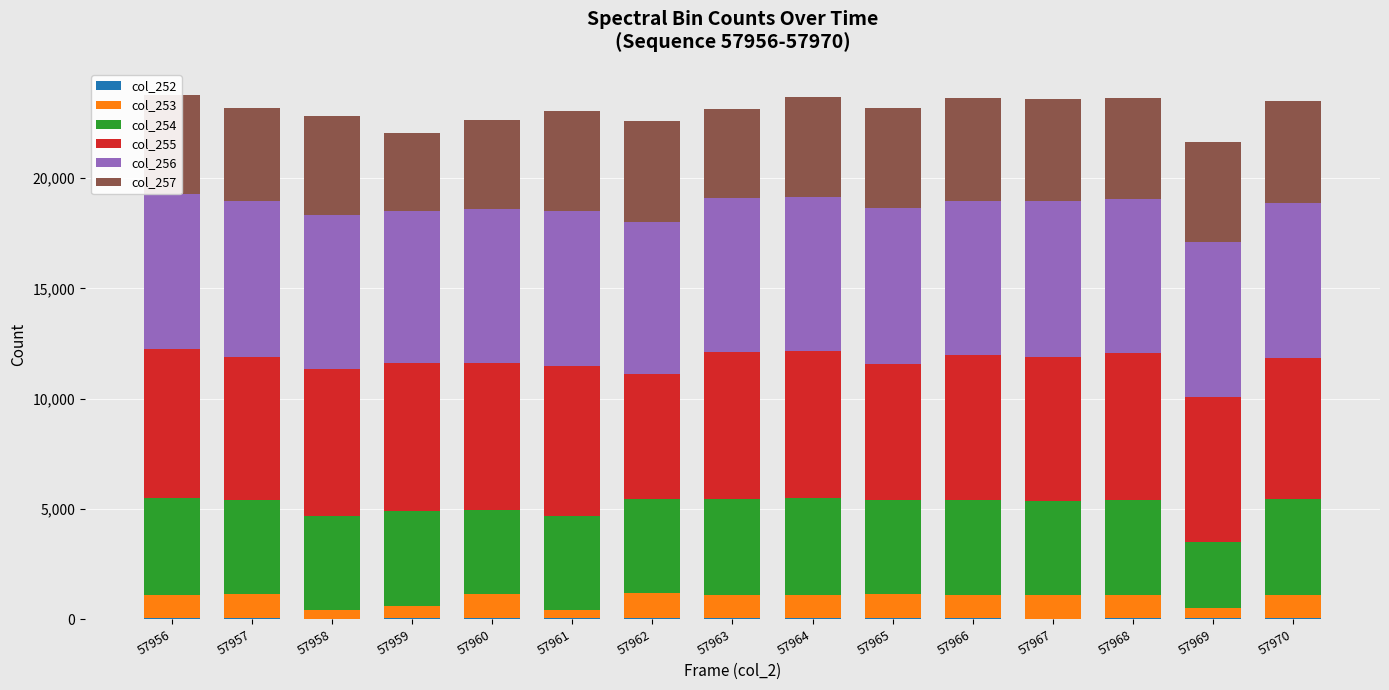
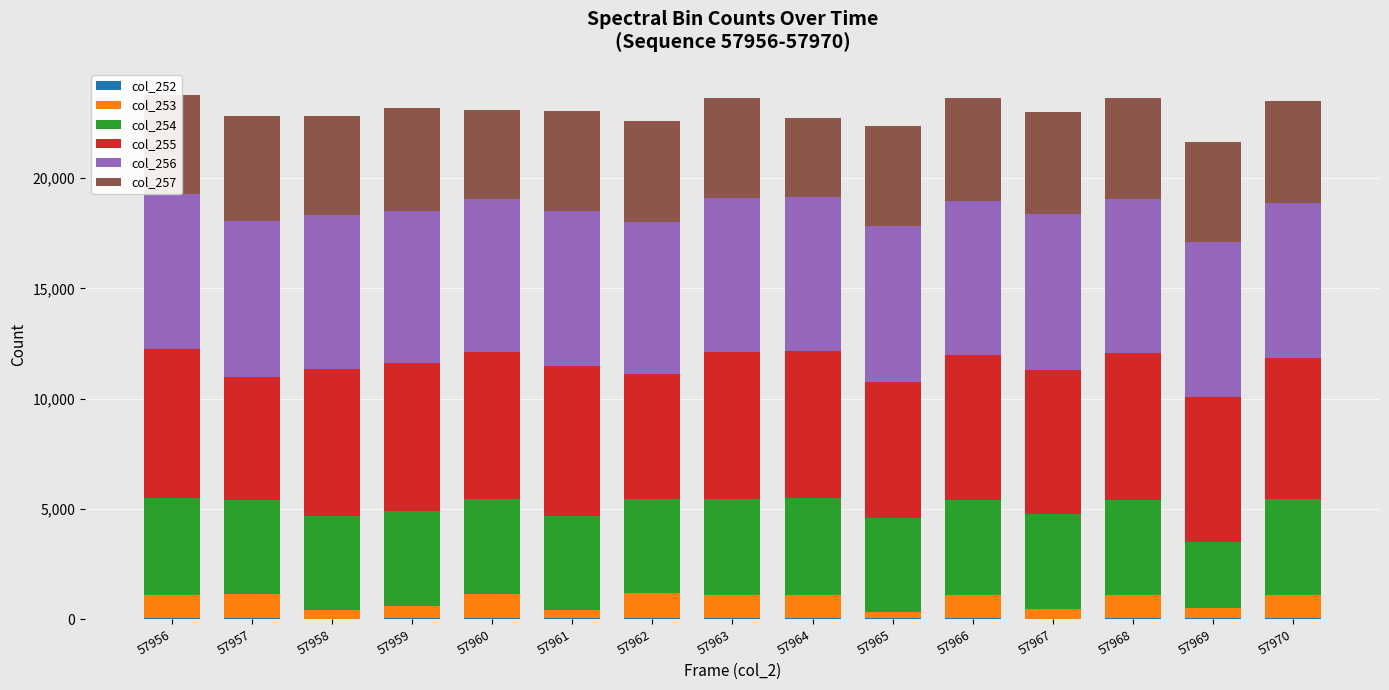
col_255, 57957: 6,500 -> 5,500
col_257, 57957: 4,200 -> 4,800
col_257, 57959: 3,500 -> 4,700
col_254, 57960: 3,800 -> 4,300
col_257, 57963: 4,000 -> 4,500
col_257, 57964: 4,500 -> 3,600
col_253, 57965: 1,100 -> 300
col_253, 57967: 1,100 -> 400
